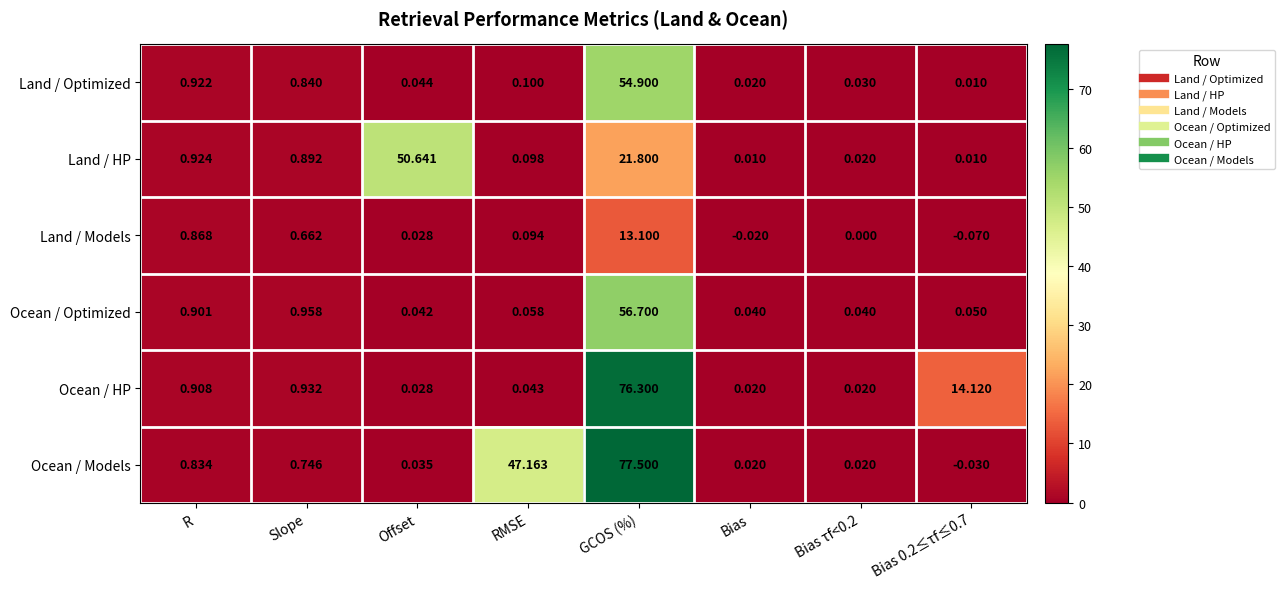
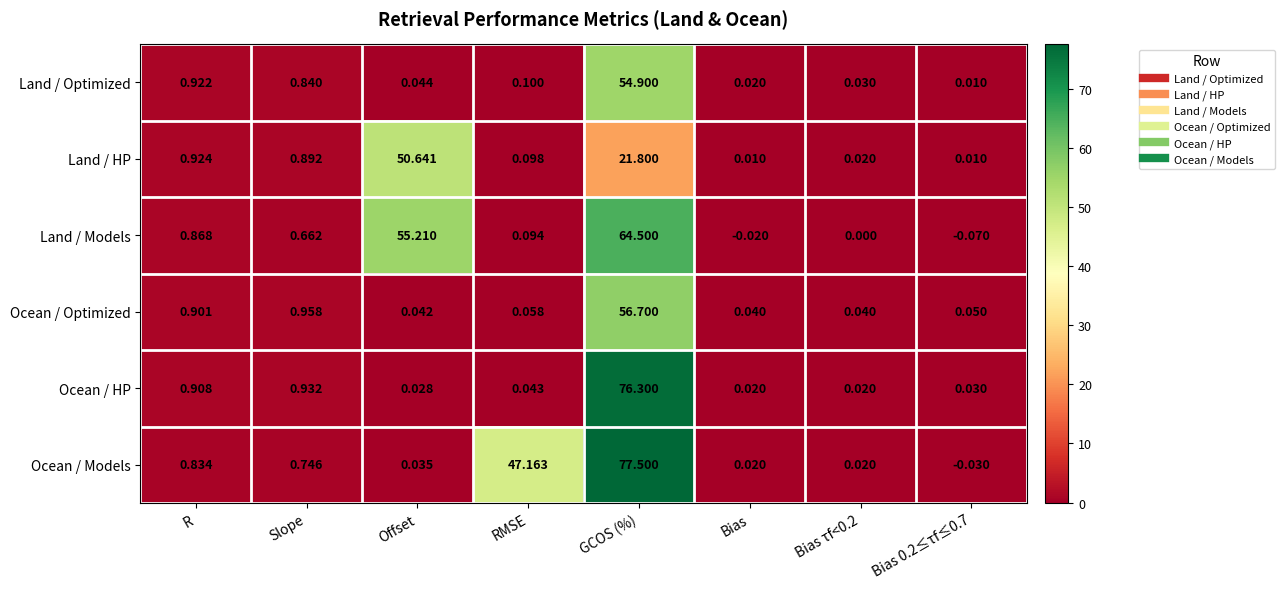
Land / Models, Offset: 0.028 -> 55.210
Land / Models, GCOS (%): 13.100 -> 64.500
Ocean / HP, Bias 0.2≤τf≤0.7: 14.120 -> 0.030
